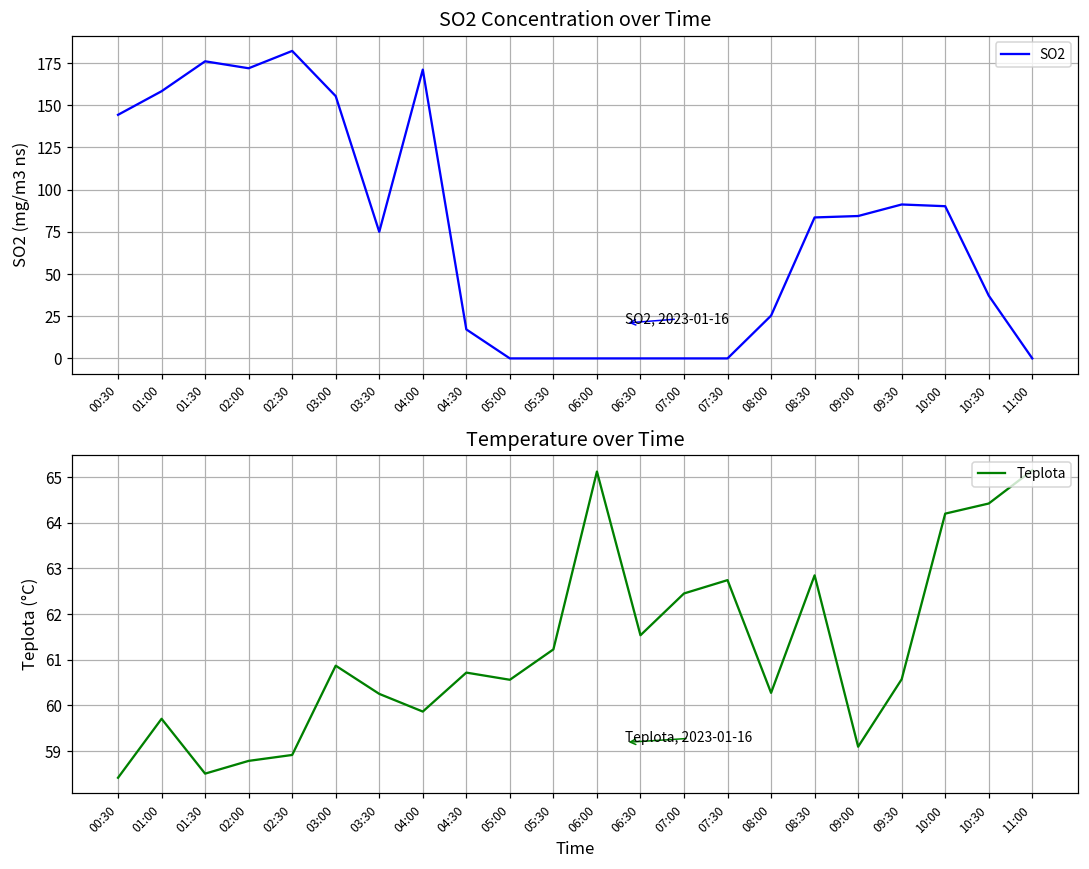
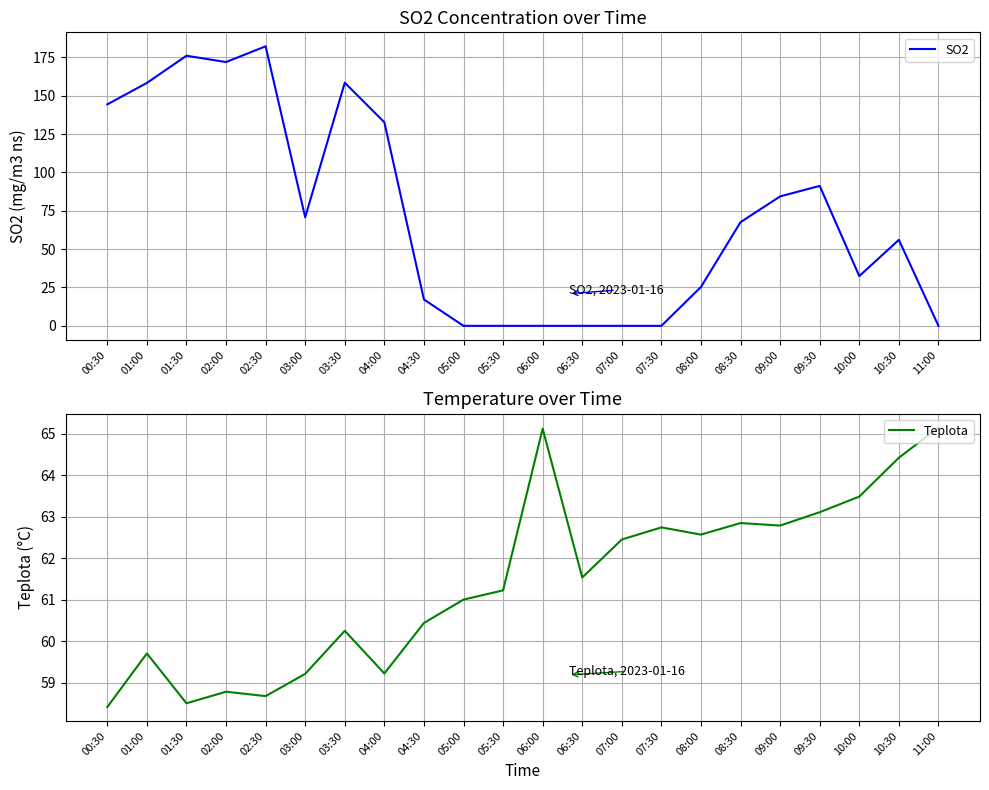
SO2 Concentration over Time, 03:00: 155 -> 71
SO2 Concentration over Time, 03:30: 75 -> 159
SO2 Concentration over Time, 04:00: 171 -> 133
SO2 Concentration over Time, 08:30: 84 -> 68
SO2 Concentration over Time, 10:00: 90 -> 32
SO2 Concentration over Time, 10:30: 37 -> 56
Temperature over Time, 02:30: 58.9 -> 58.7
Temperature over Time, 03:00: 60.9 -> 59.2
Temperature over Time, 04:00: 59.9 -> 59.2
Temperature over Time, 04:30: 60.7 -> 60.4
Temperature over Time, 05:00: 60.6 -> 61.0
Temperature over Time, 08:00: 60.3 -> 62.6
Temperature over Time, 09:00: 59.1 -> 62.8
Temperature over Time, 09:30: 60.6 -> 63.1
Temperature over Time, 10:00: 64.2 -> 63.5
